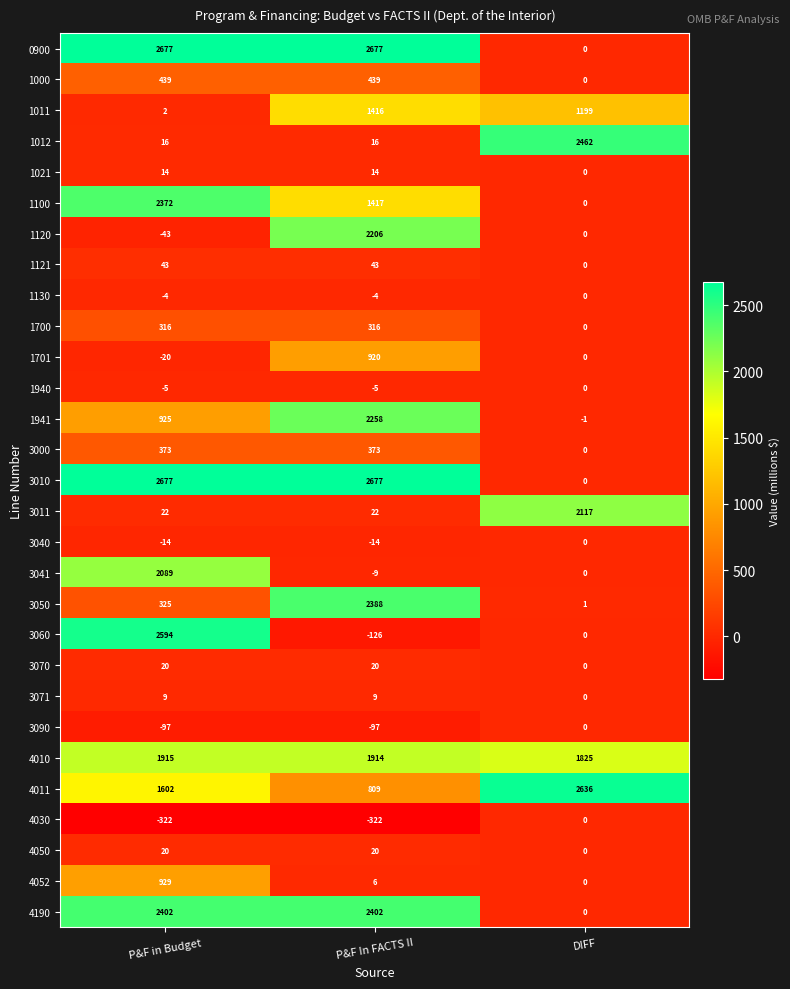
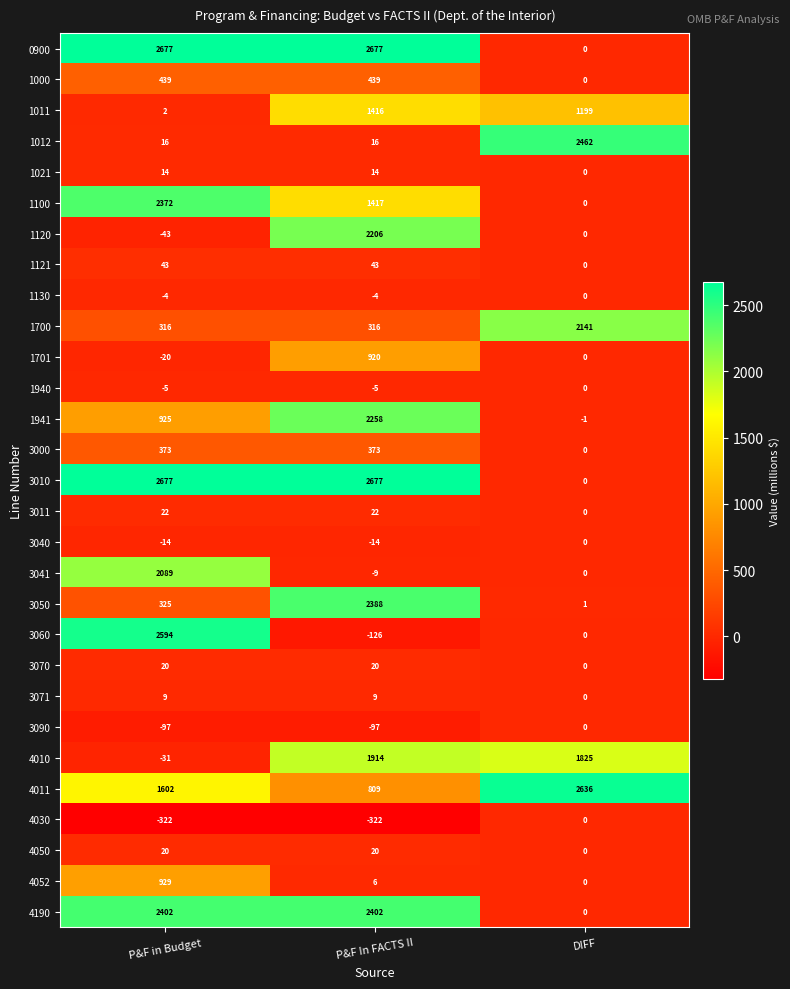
1700, DIFF: 0 -> 2141
3011, DIFF: 2117 -> 0
4010, P&F in Budget: 1915 -> -31
